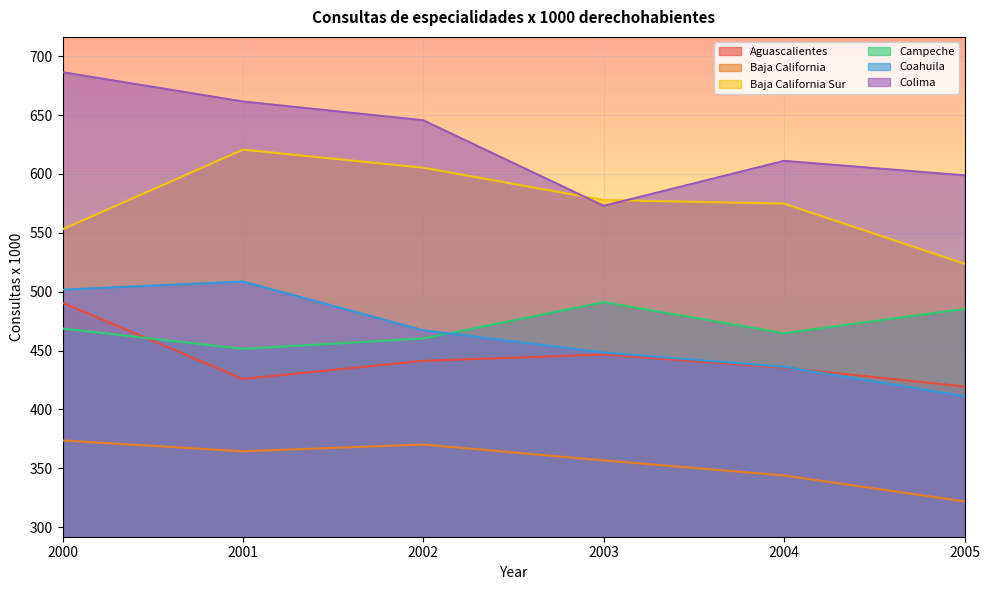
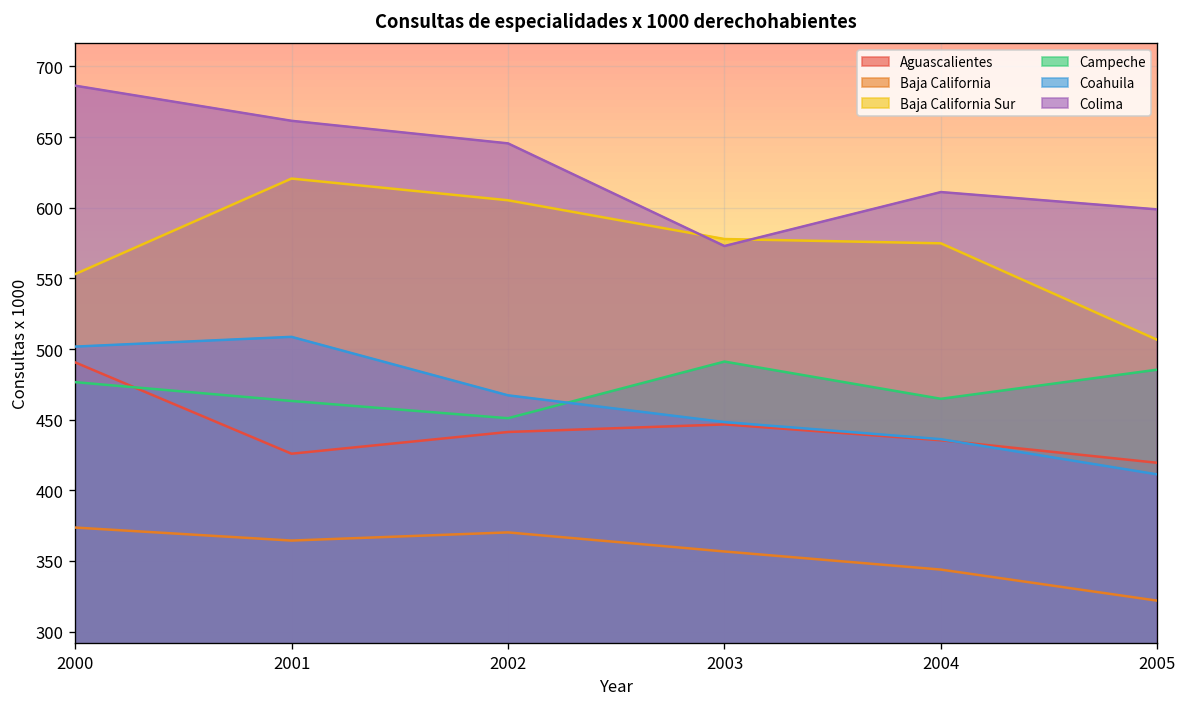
Campeche, 2000: 469 -> 477
Campeche, 2001: 451 -> 463
Campeche, 2002: 460 -> 451
Baja California Sur, 2005: 524 -> 506
